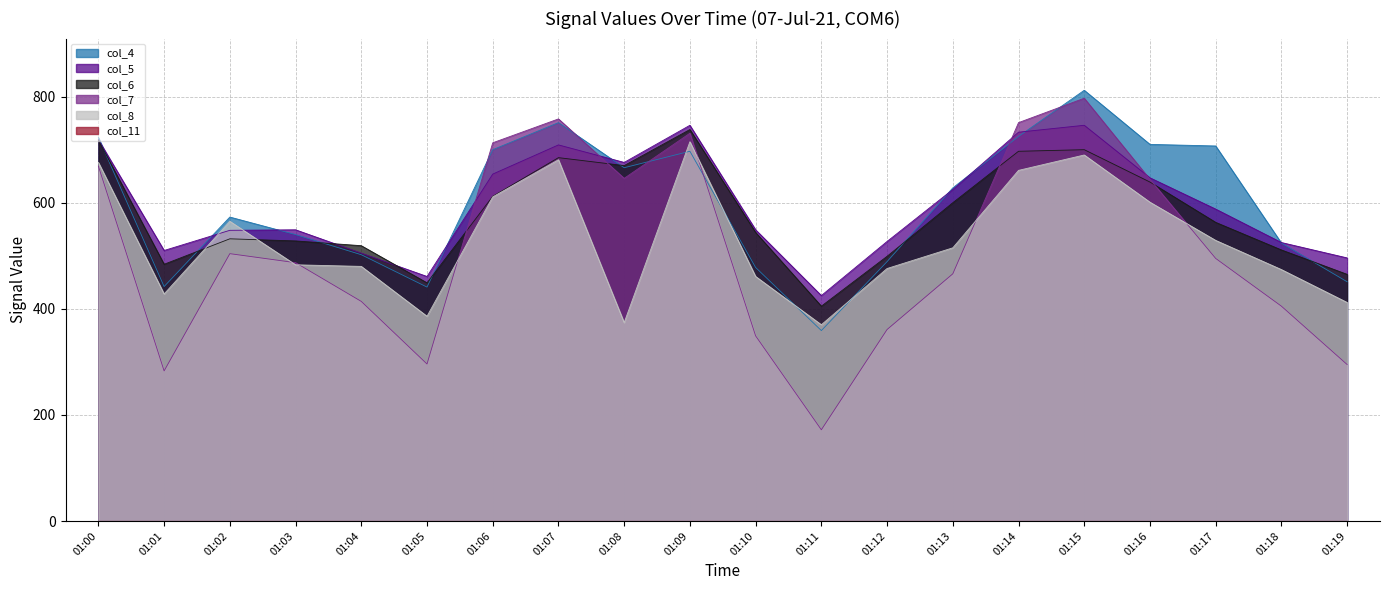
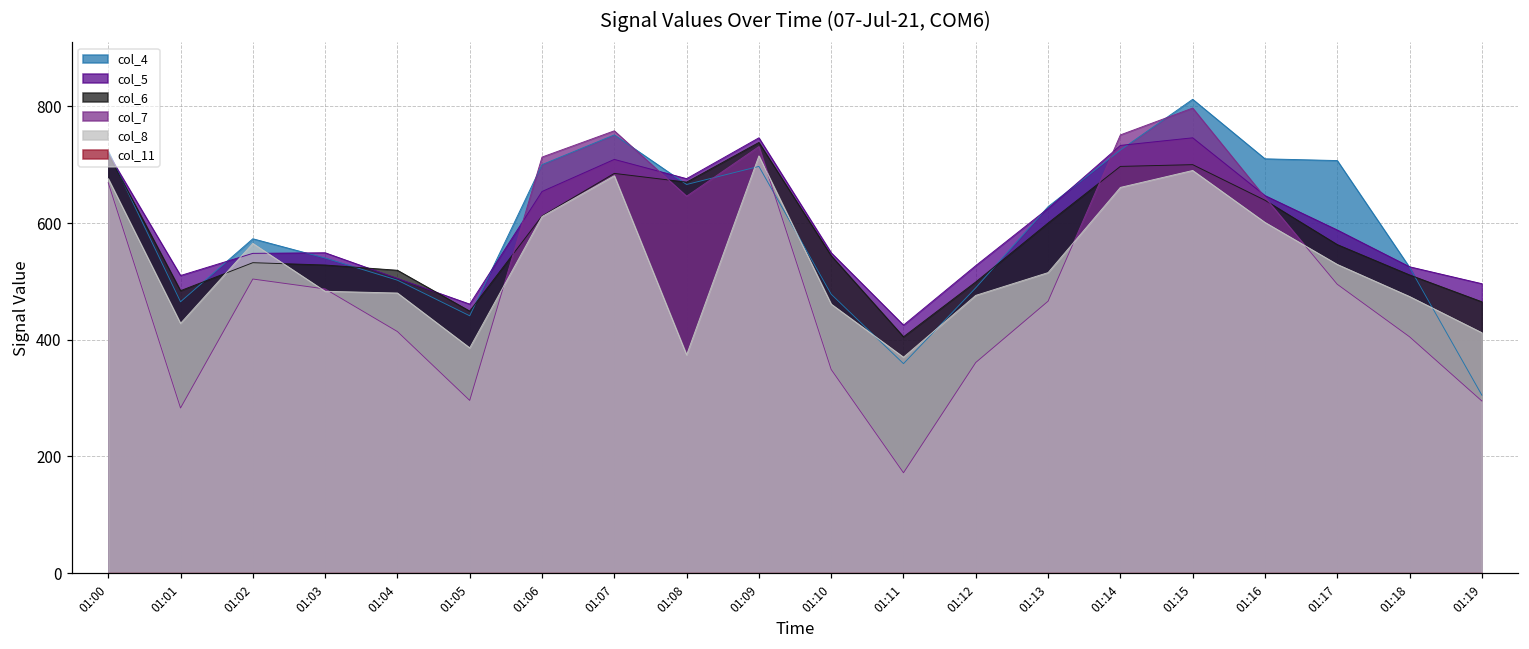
col_4, 01:01: 440 -> 470
col_4, 01:19: 450 -> 310
